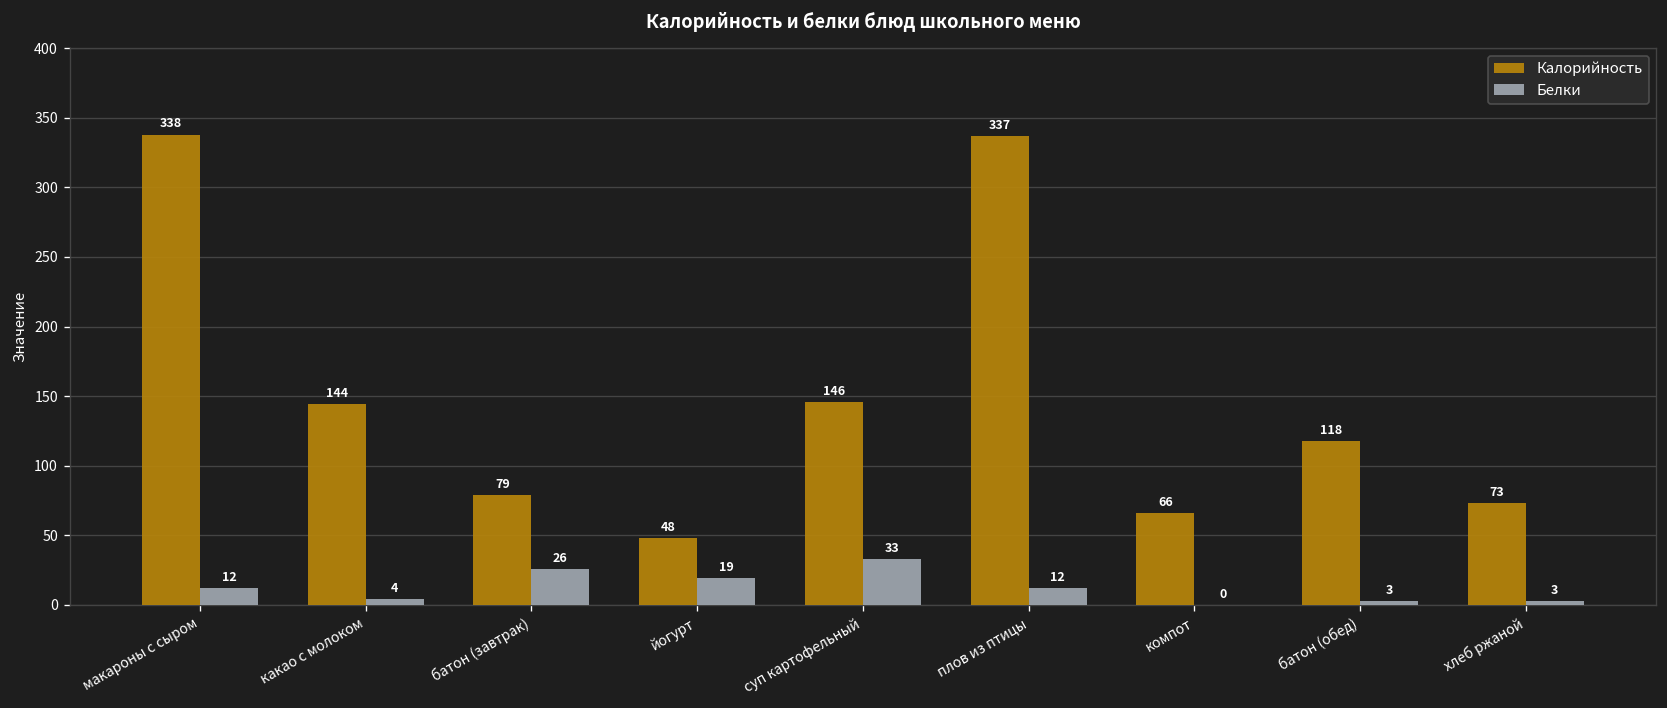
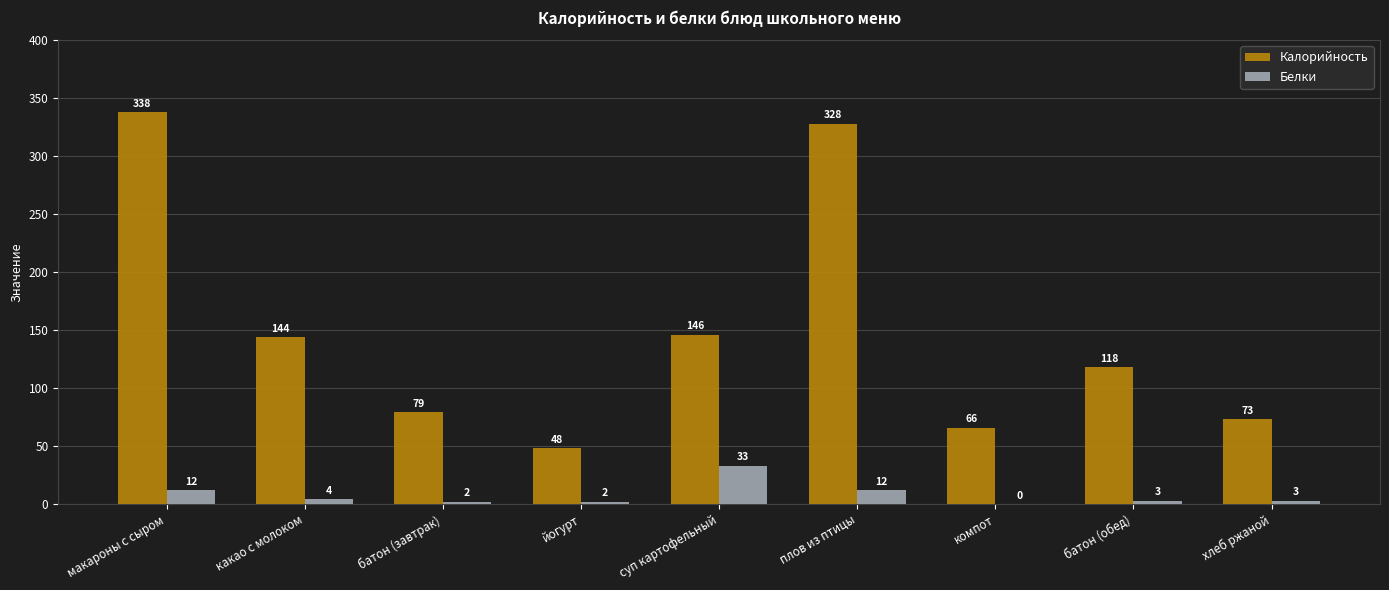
Белки, батон (завтрак): 26 -> 2
Белки, йогурт: 19 -> 2
Калорийность, плов из птицы: 337 -> 328
